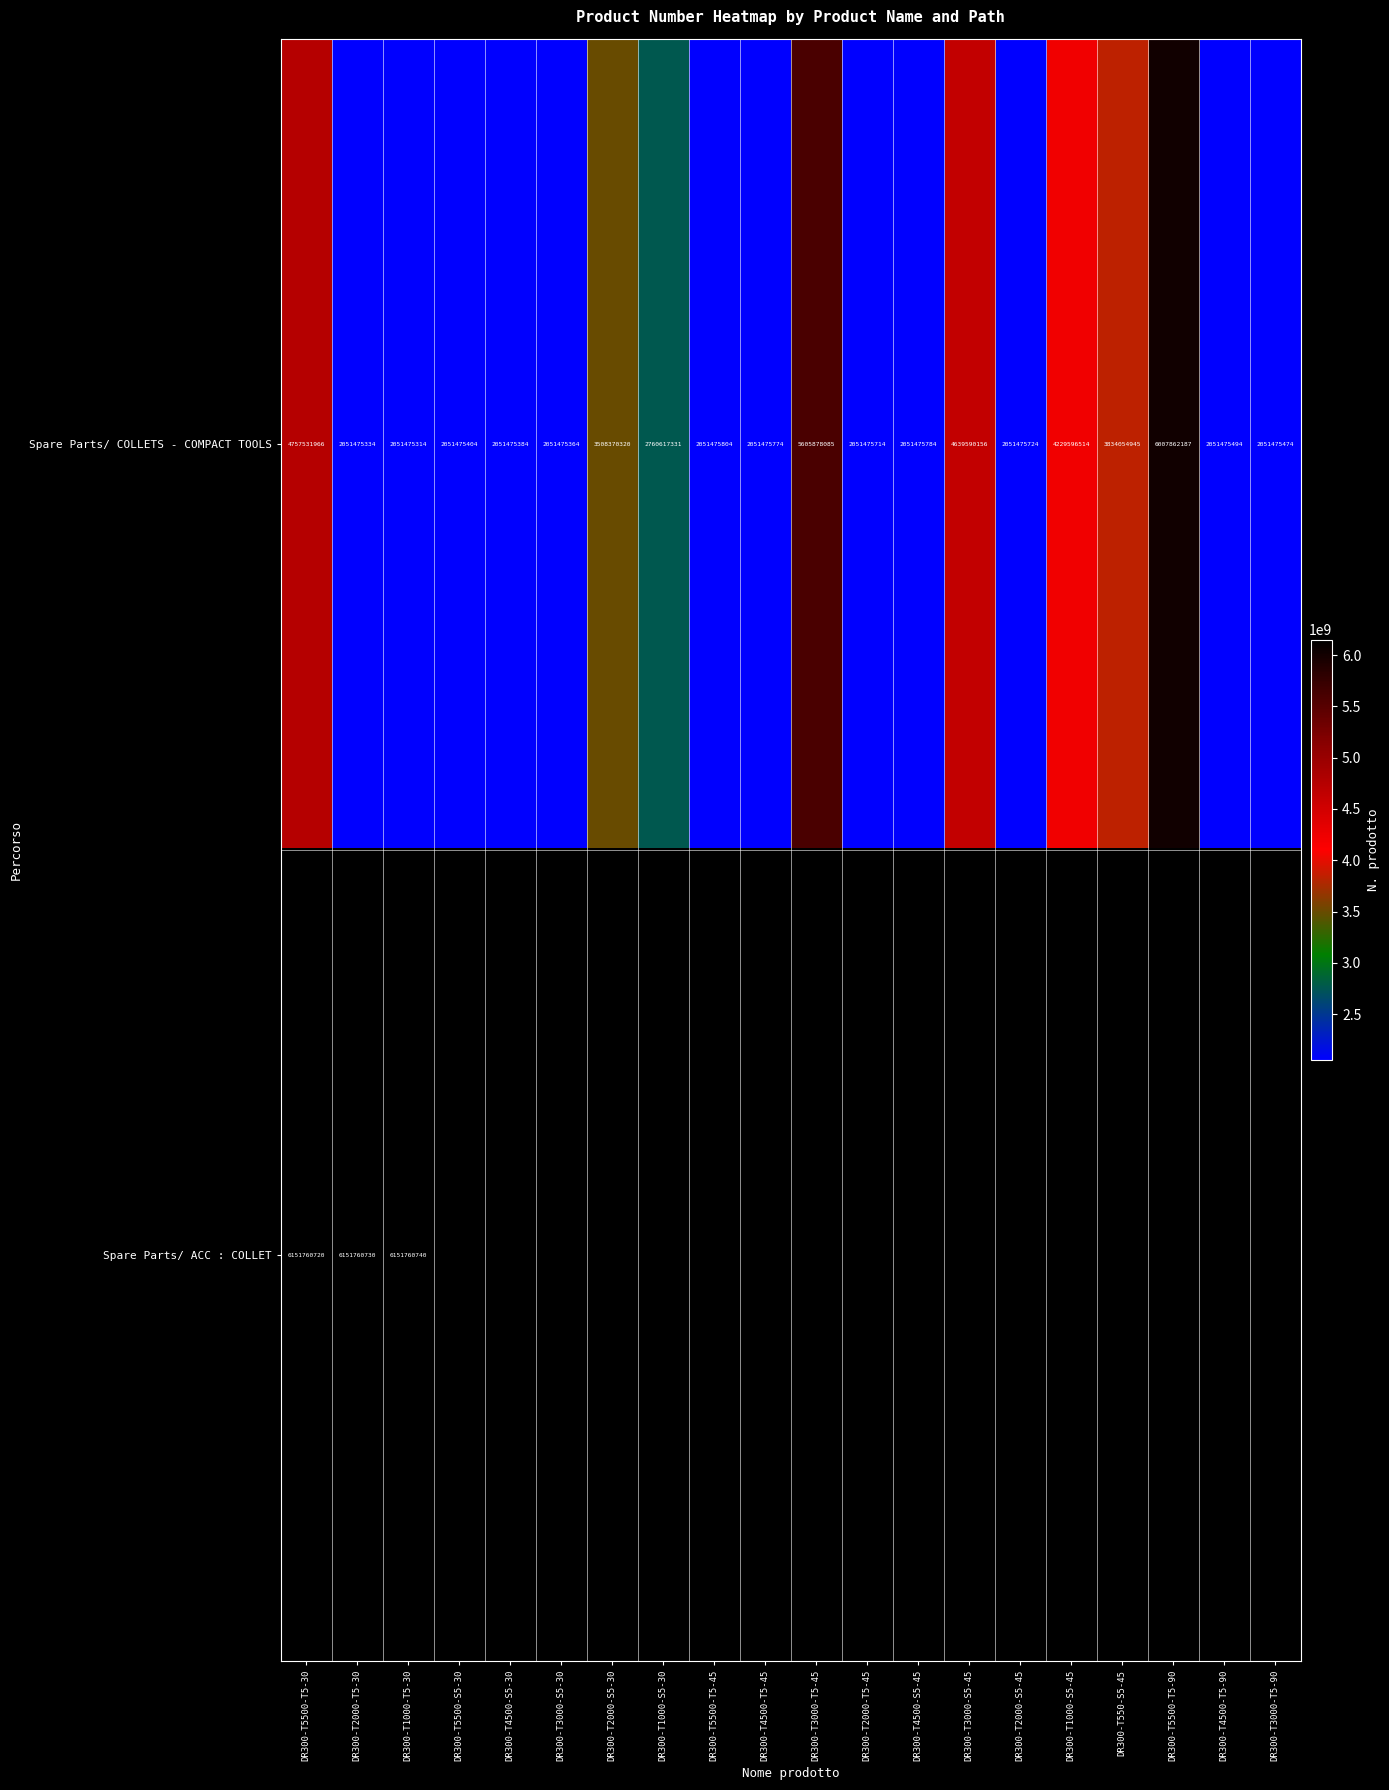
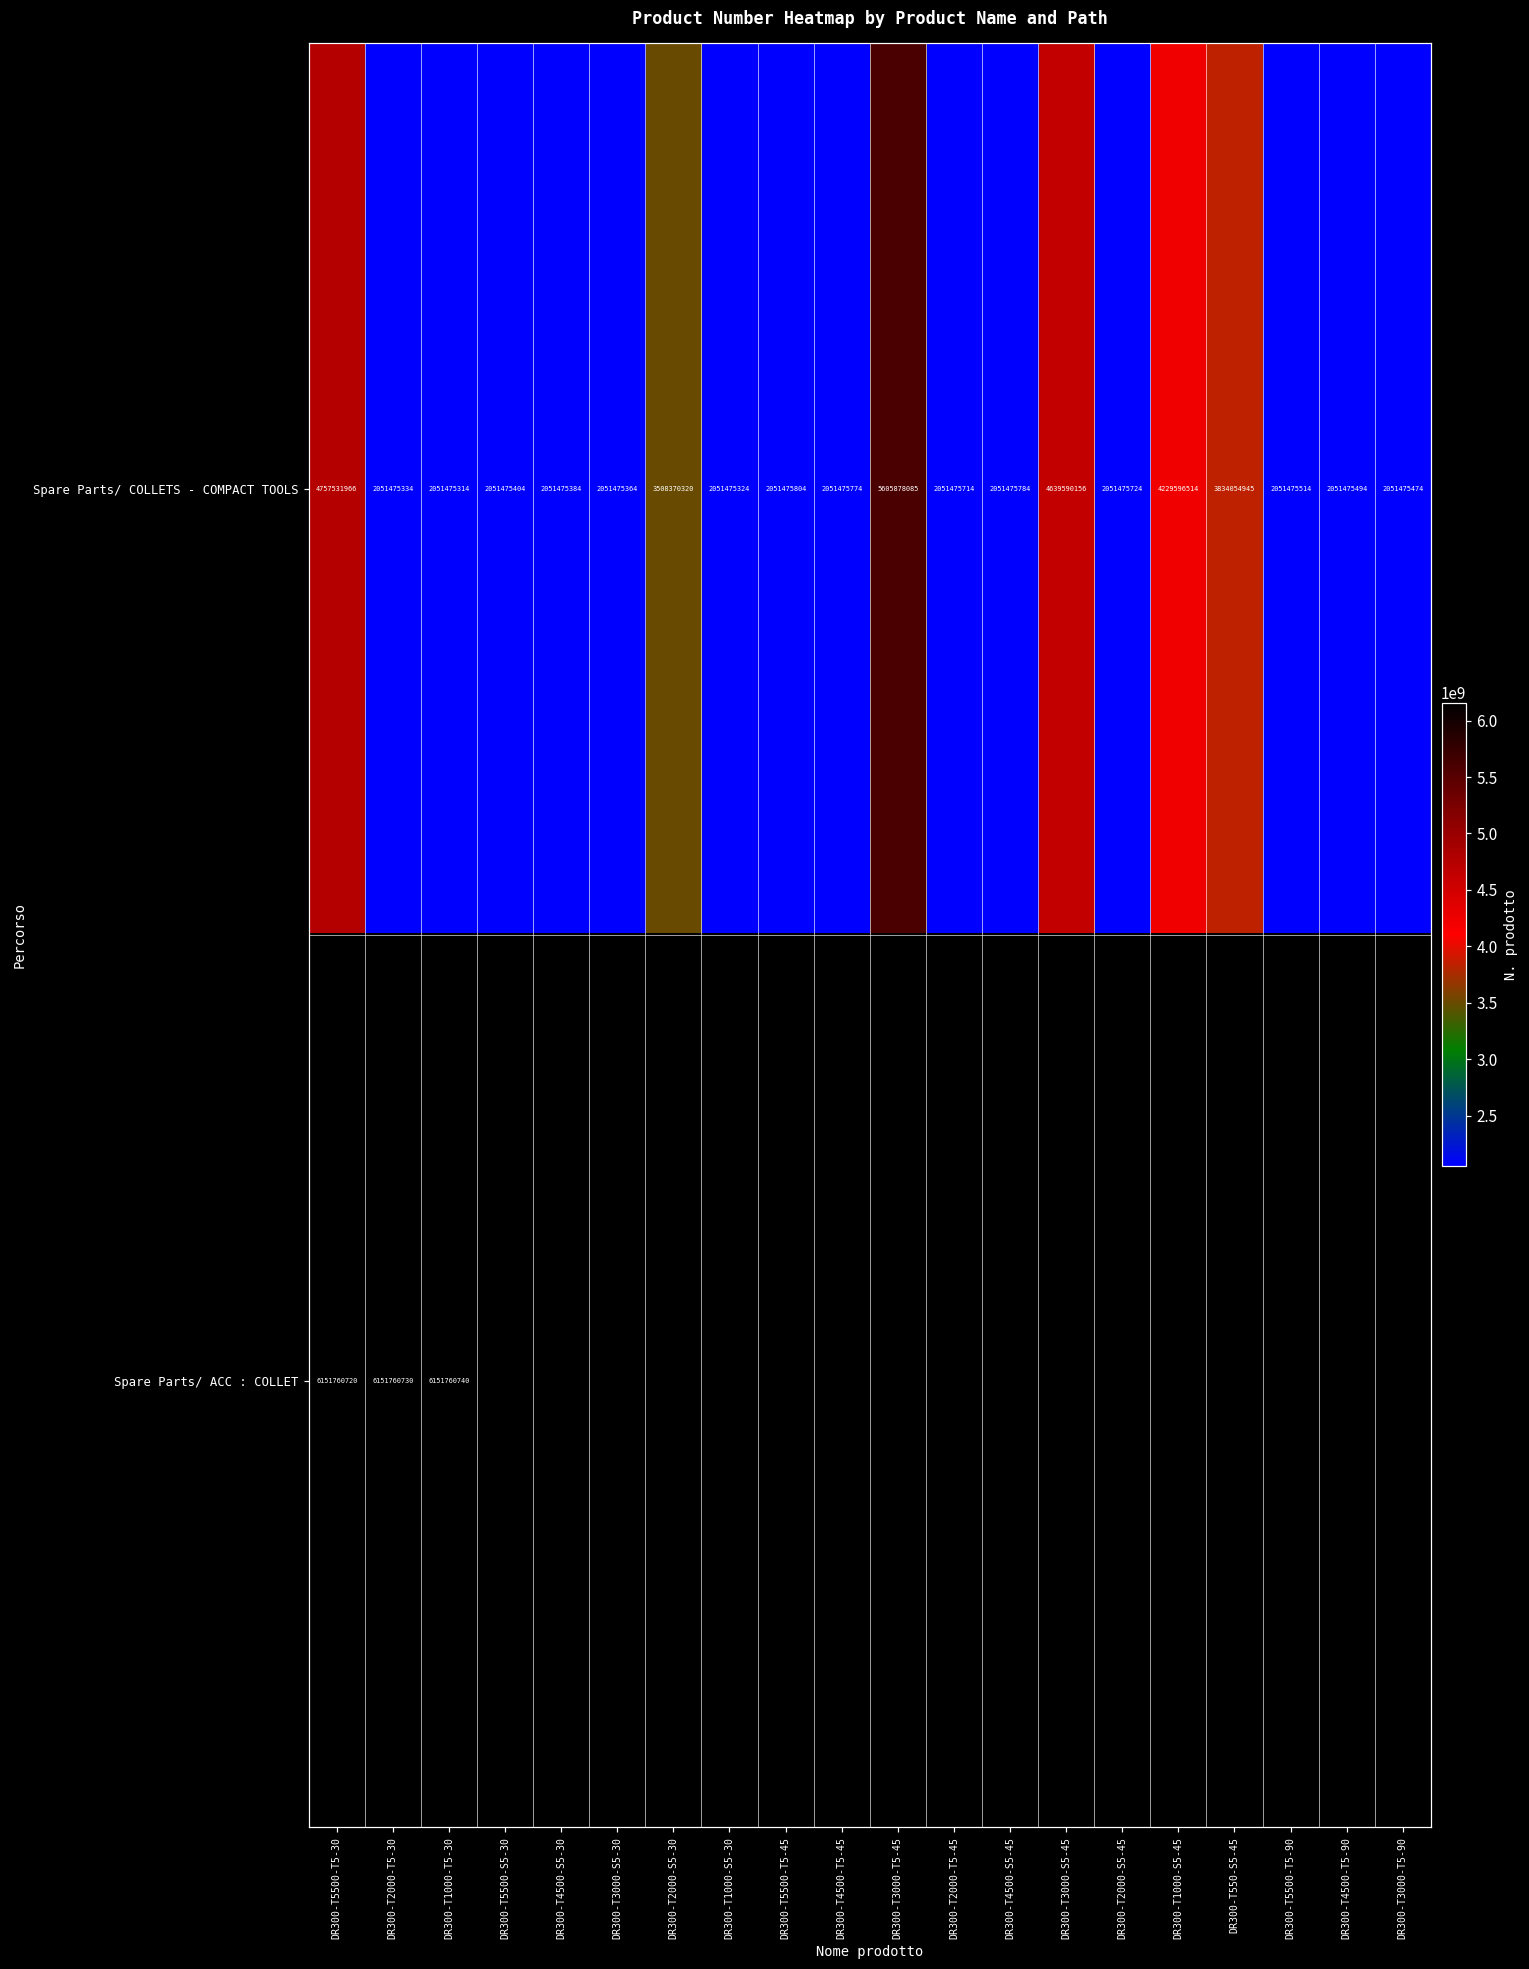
Spare Parts/ COLLETS - COMPACT TOOLS, DR300-T1000-S5-30: 2760617331 -> 2051475324
Spare Parts/ COLLETS - COMPACT TOOLS, DR300-T5500-T5-90: 6007862187 -> 2051475514
